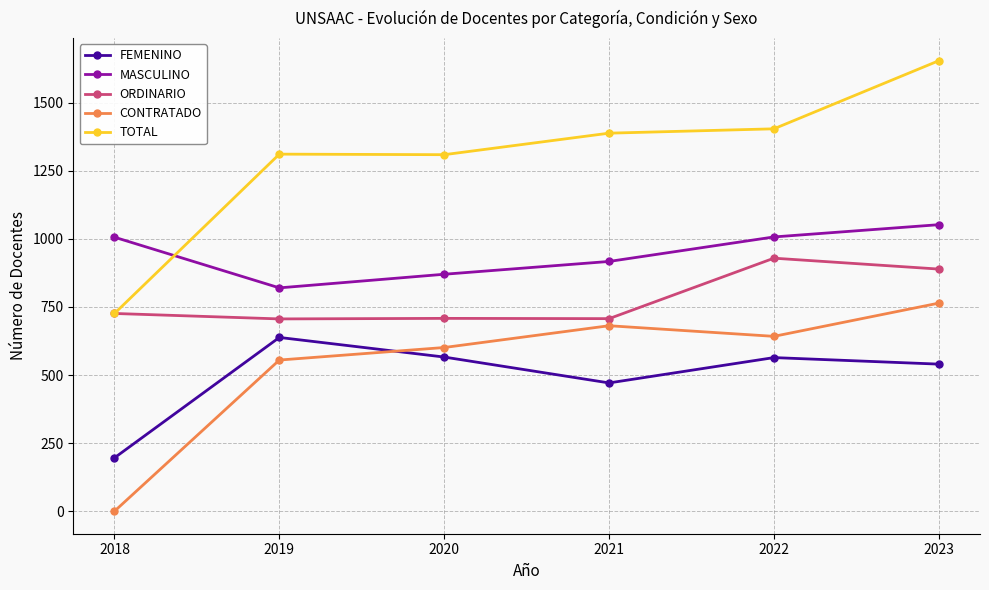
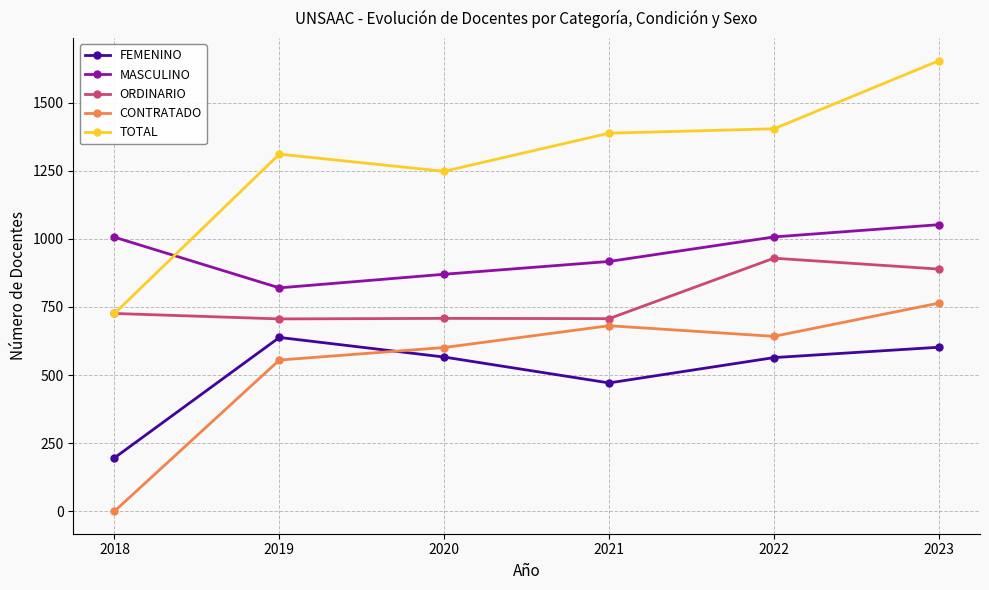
TOTAL, 2020: 1310 -> 1250
FEMENINO, 2023: 540 -> 600
